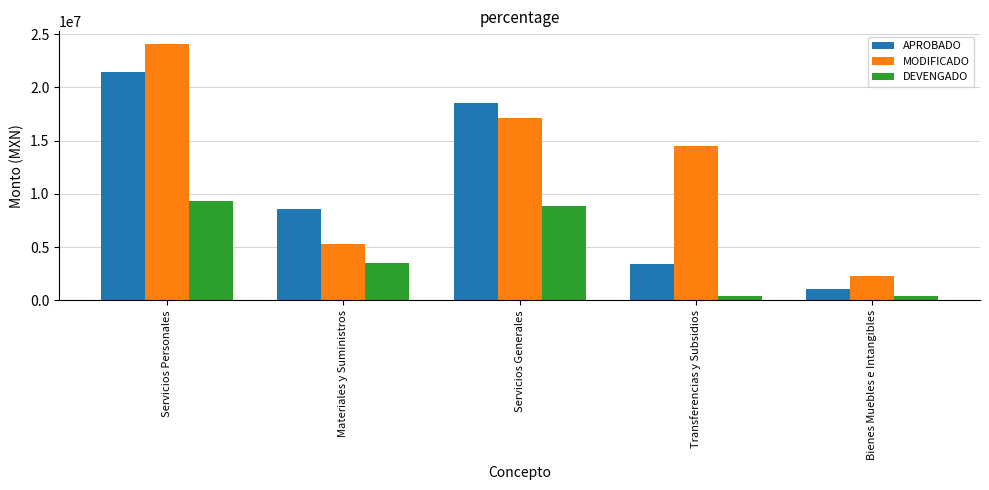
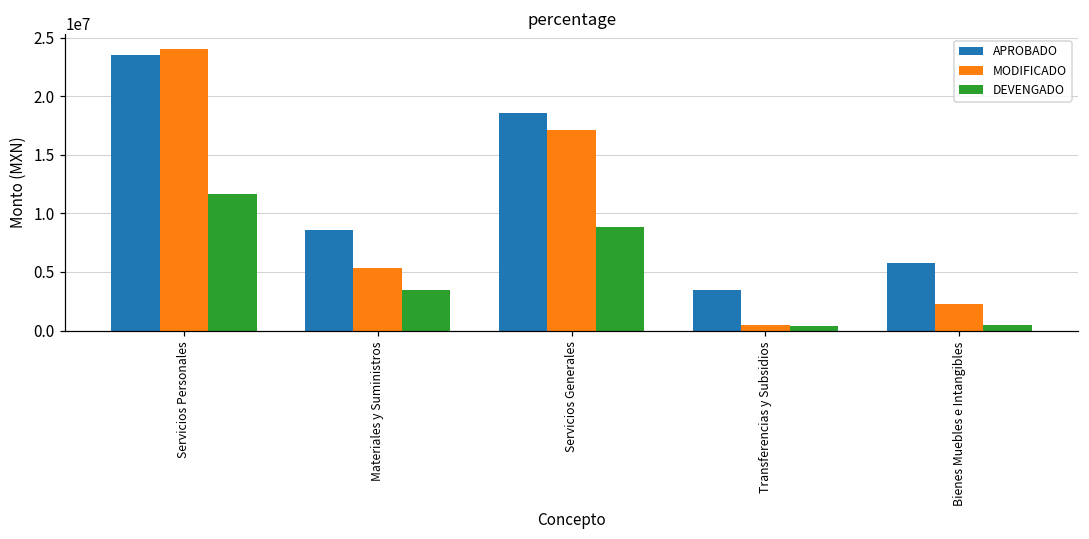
APROBADO, Servicios Personales: 21400000 -> 23500000
DEVENGADO, Servicios Personales: 9300000 -> 11600000
MODIFICADO, Transferencias y Subsidios: 14500000 -> 500000
APROBADO, Bienes Muebles e Intangibles: 1100000 -> 5700000
